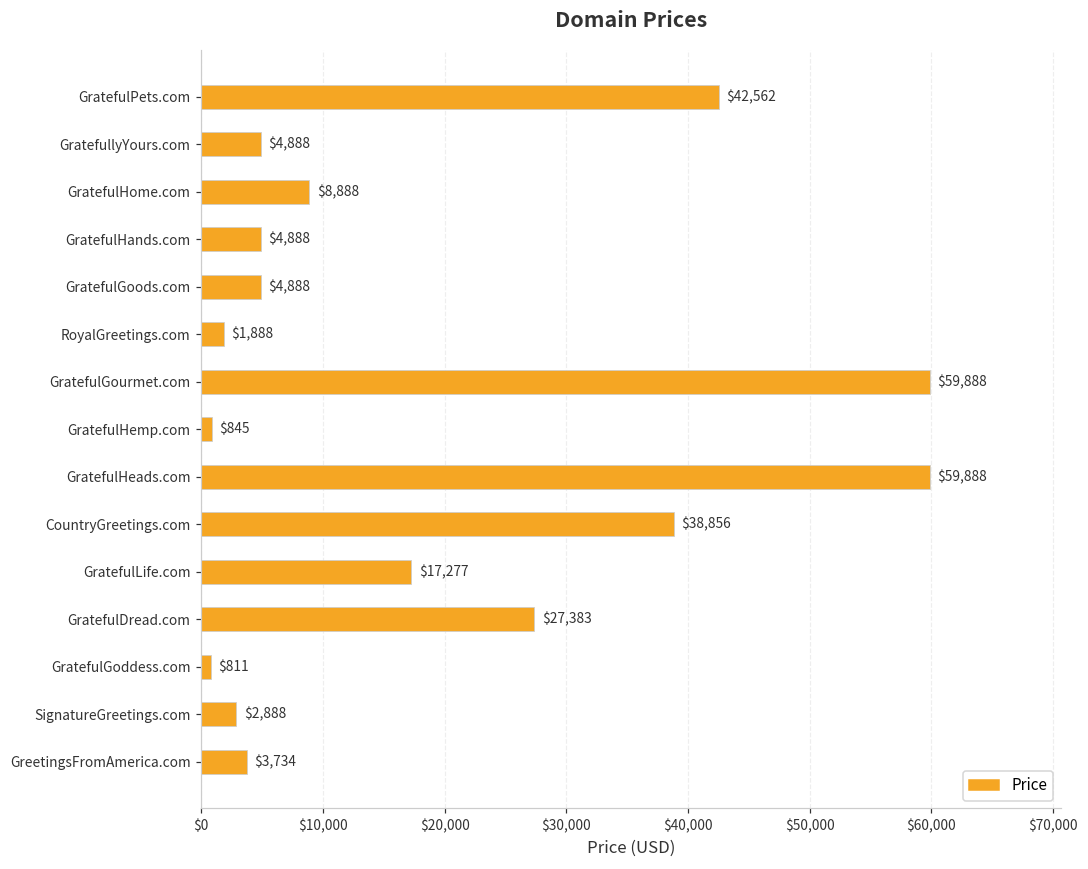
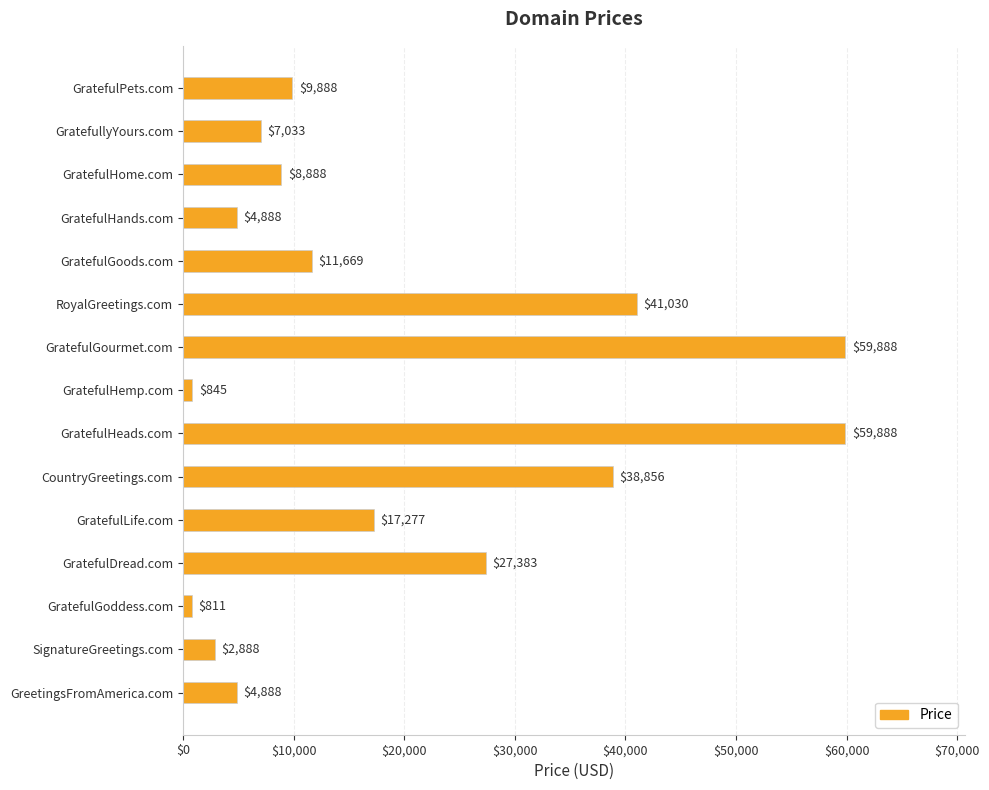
GratefulPets.com: $42,562 -> $9,888
GratefullyYours.com: $4,888 -> $7,033
GratefulGoods.com: $4,888 -> $11,669
RoyalGreetings.com: $1,888 -> $41,030
GreetingsFromAmerica.com: $3,734 -> $4,888
